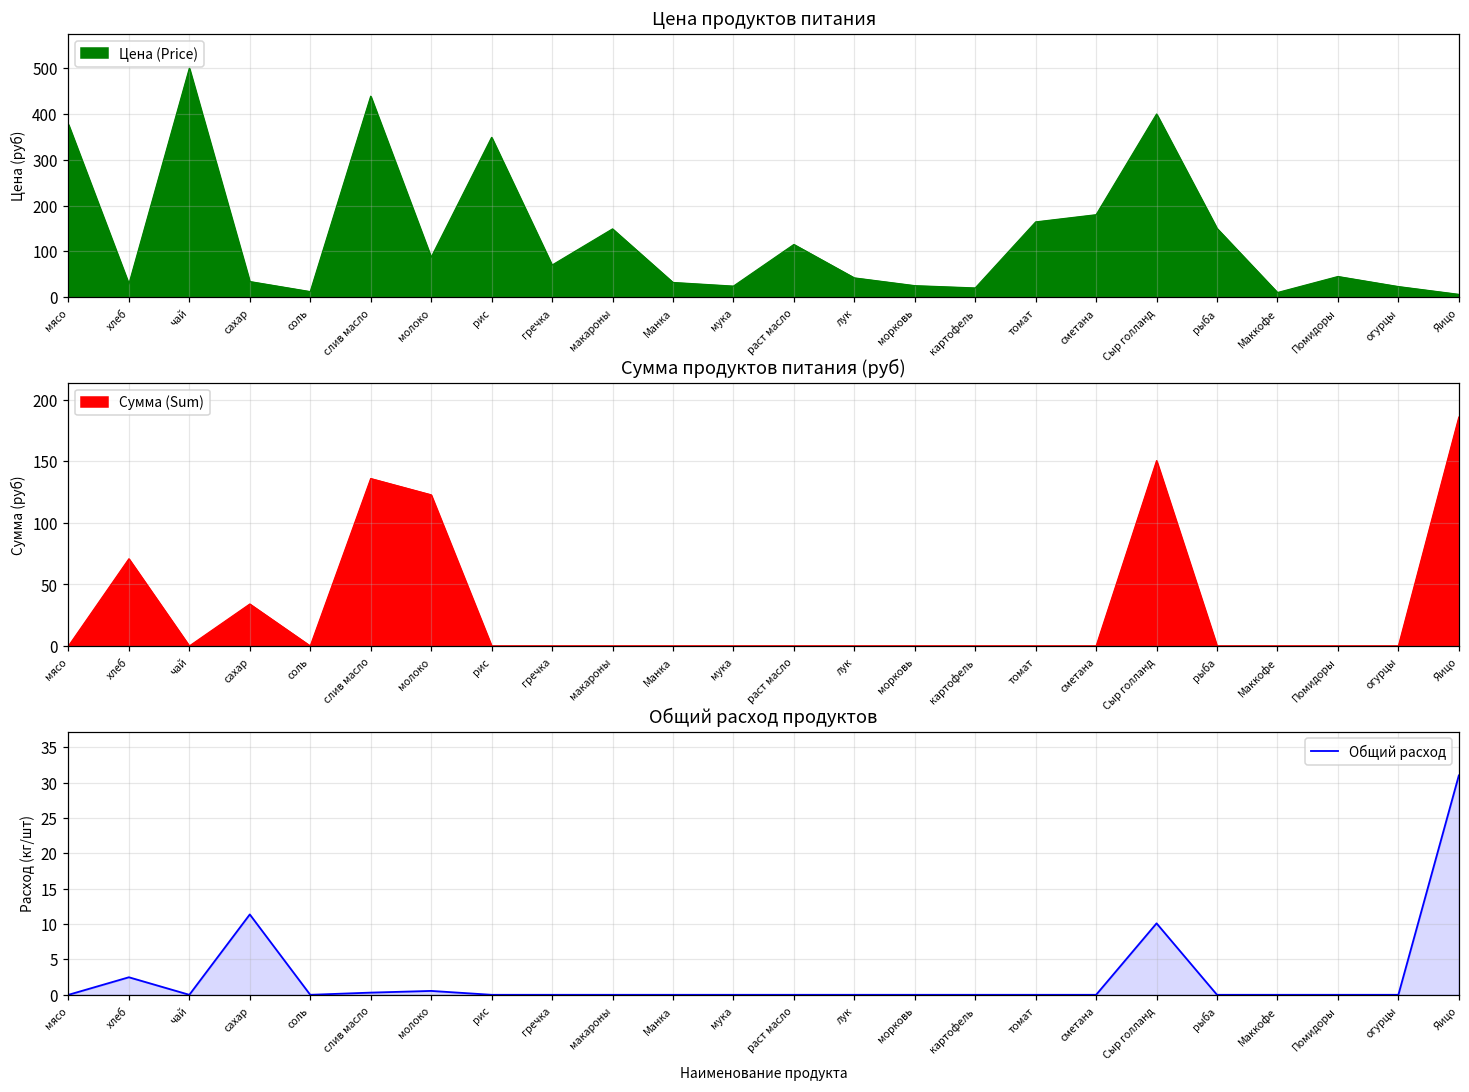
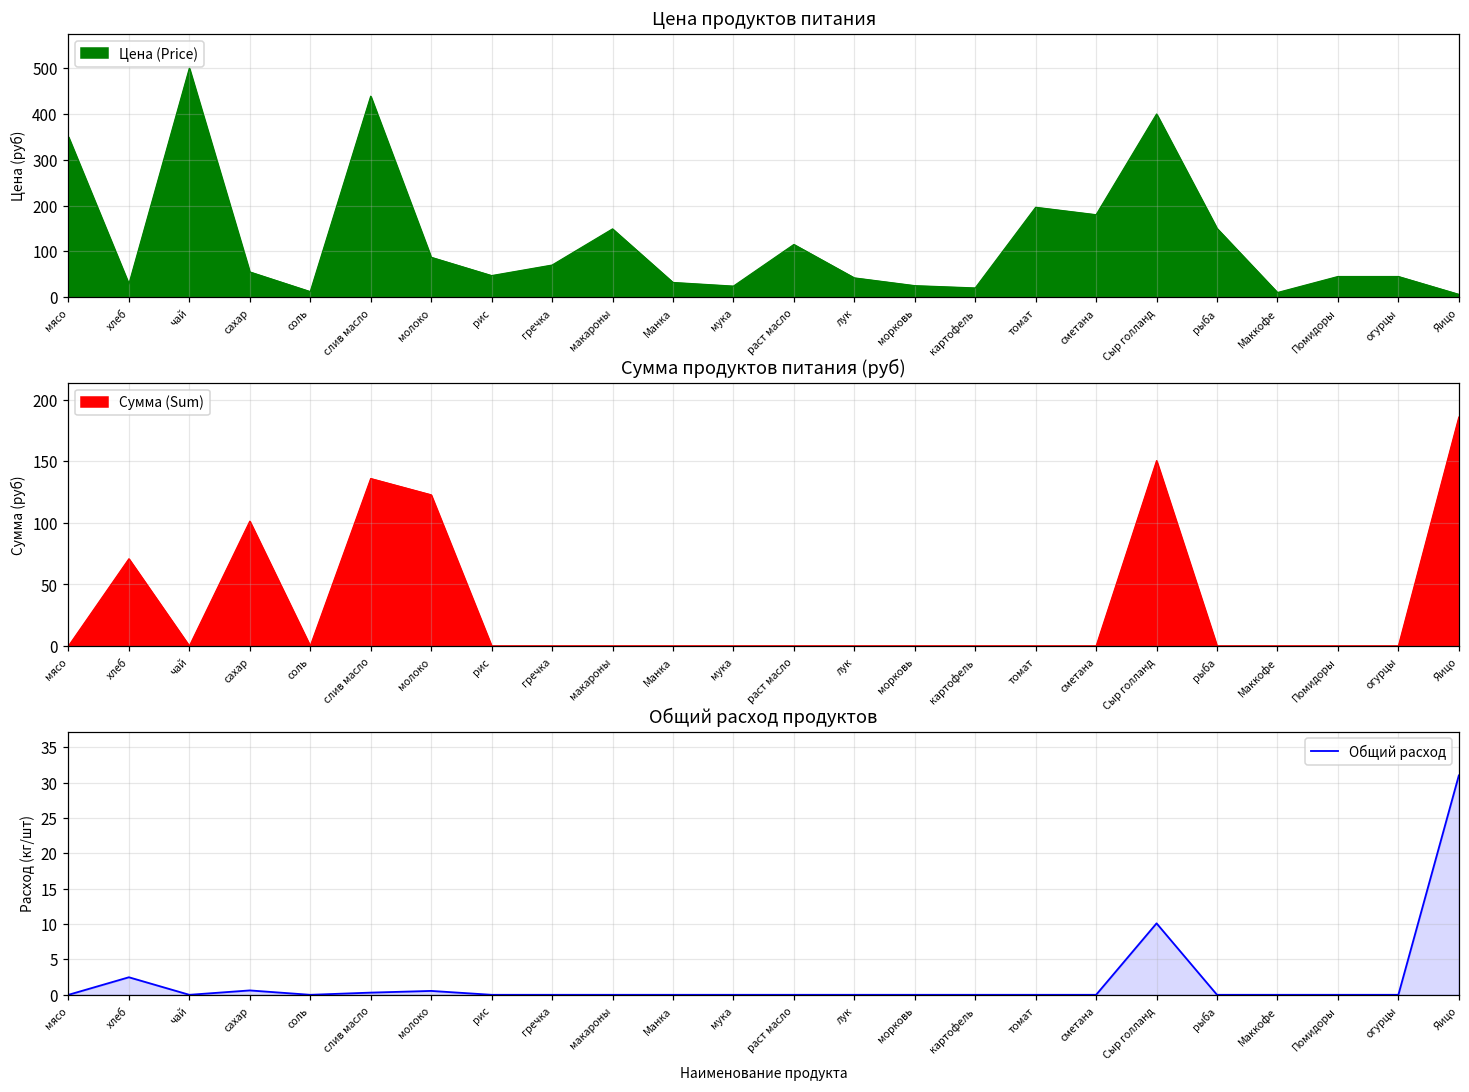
Цена продуктов питания, мясо: 380 -> 350
Цена продуктов питания, сахар: 30 -> 60
Цена продуктов питания, рис: 350 -> 50
Цена продуктов питания, томат: 160 -> 200
Цена продуктов питания, огурцы: 20 -> 50
Сумма продуктов питания (руб), сахар: 34 -> 101
Общий расход продуктов, сахар: 11 -> 1
